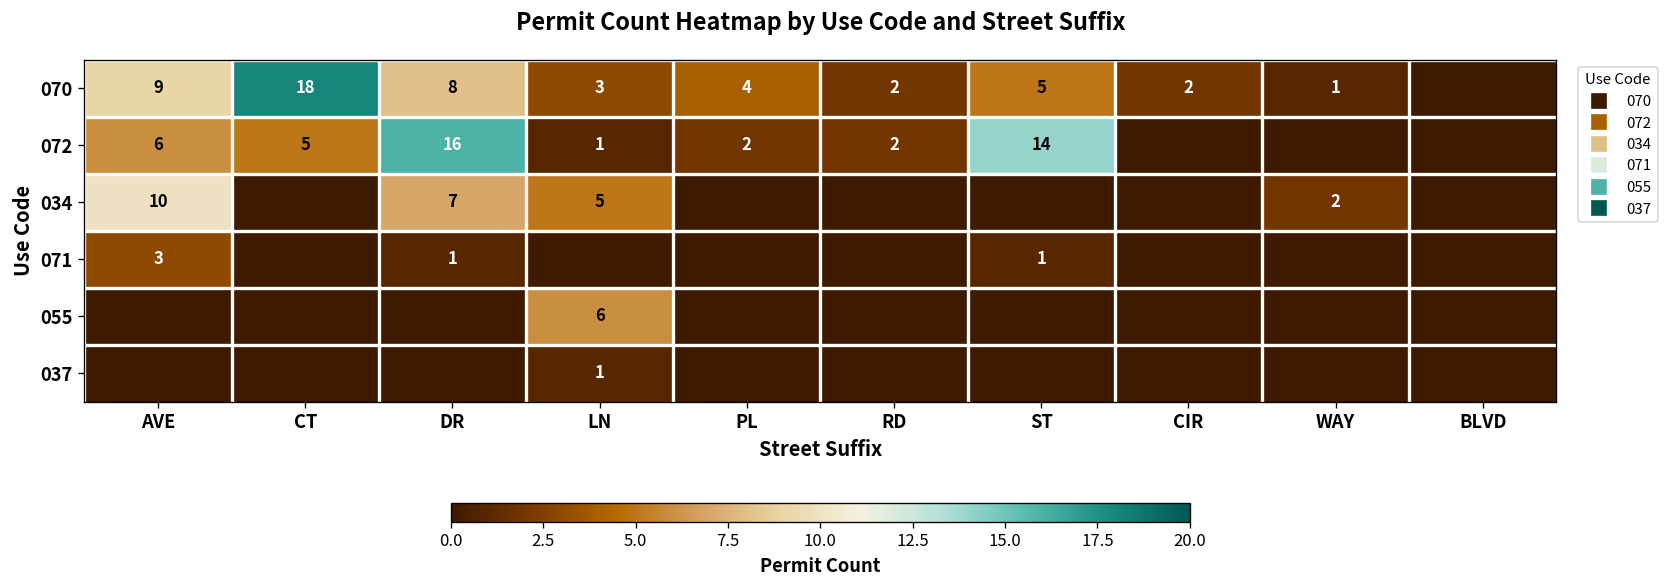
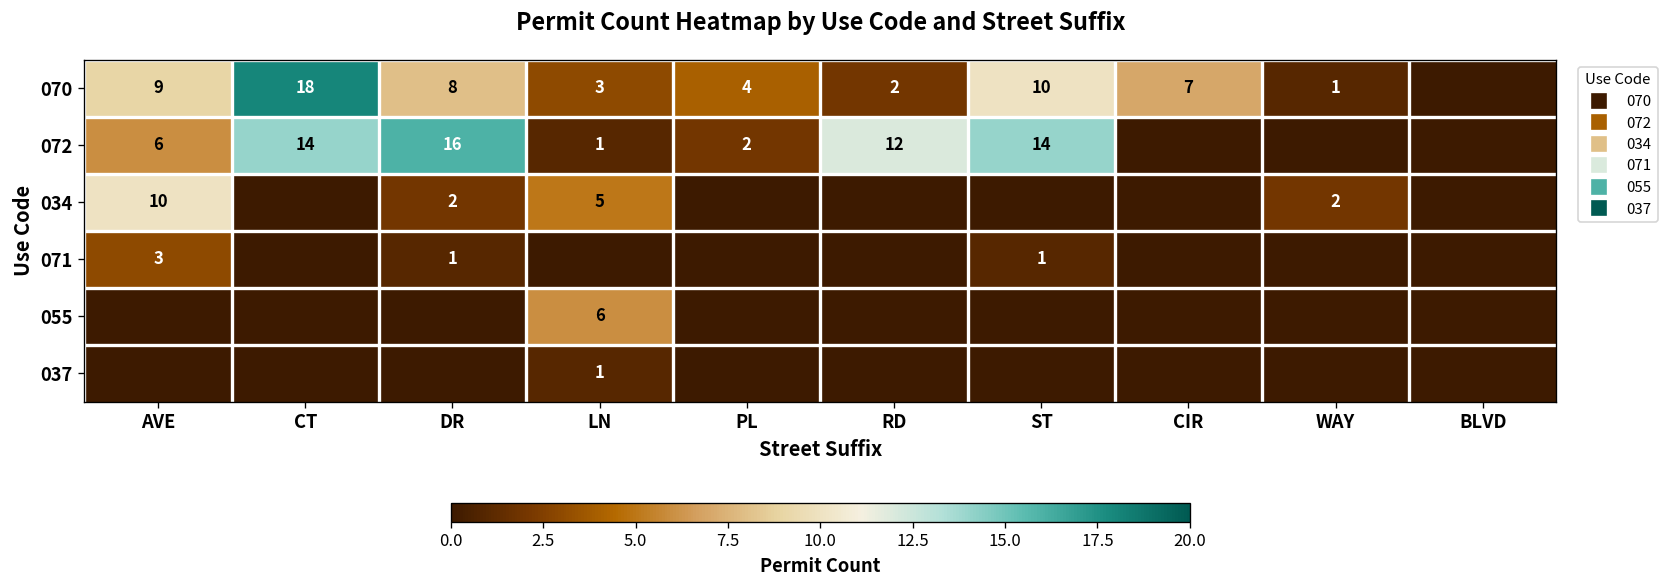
070, ST: 5 -> 10
070, CIR: 2 -> 7
072, CT: 5 -> 14
072, RD: 2 -> 12
034, DR: 7 -> 2
